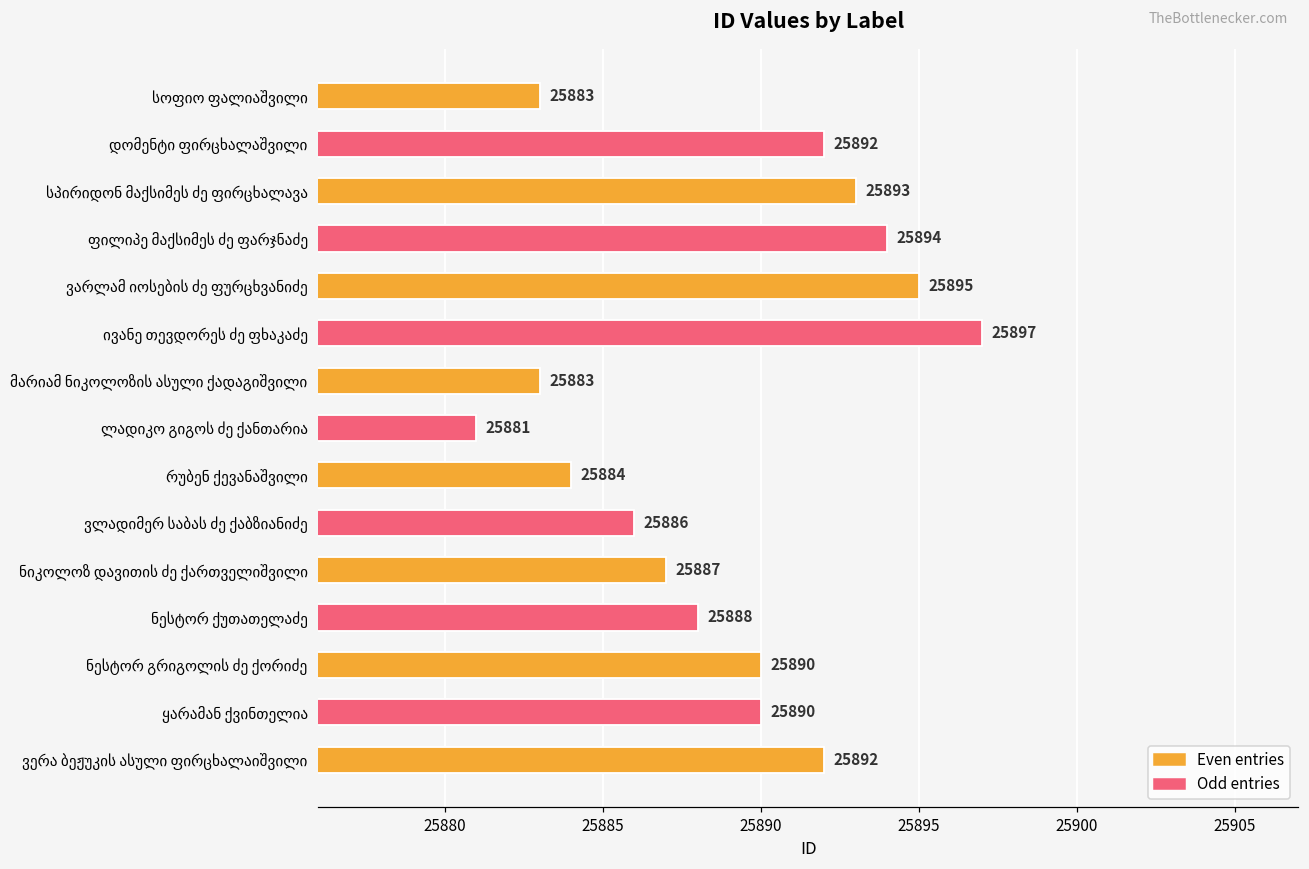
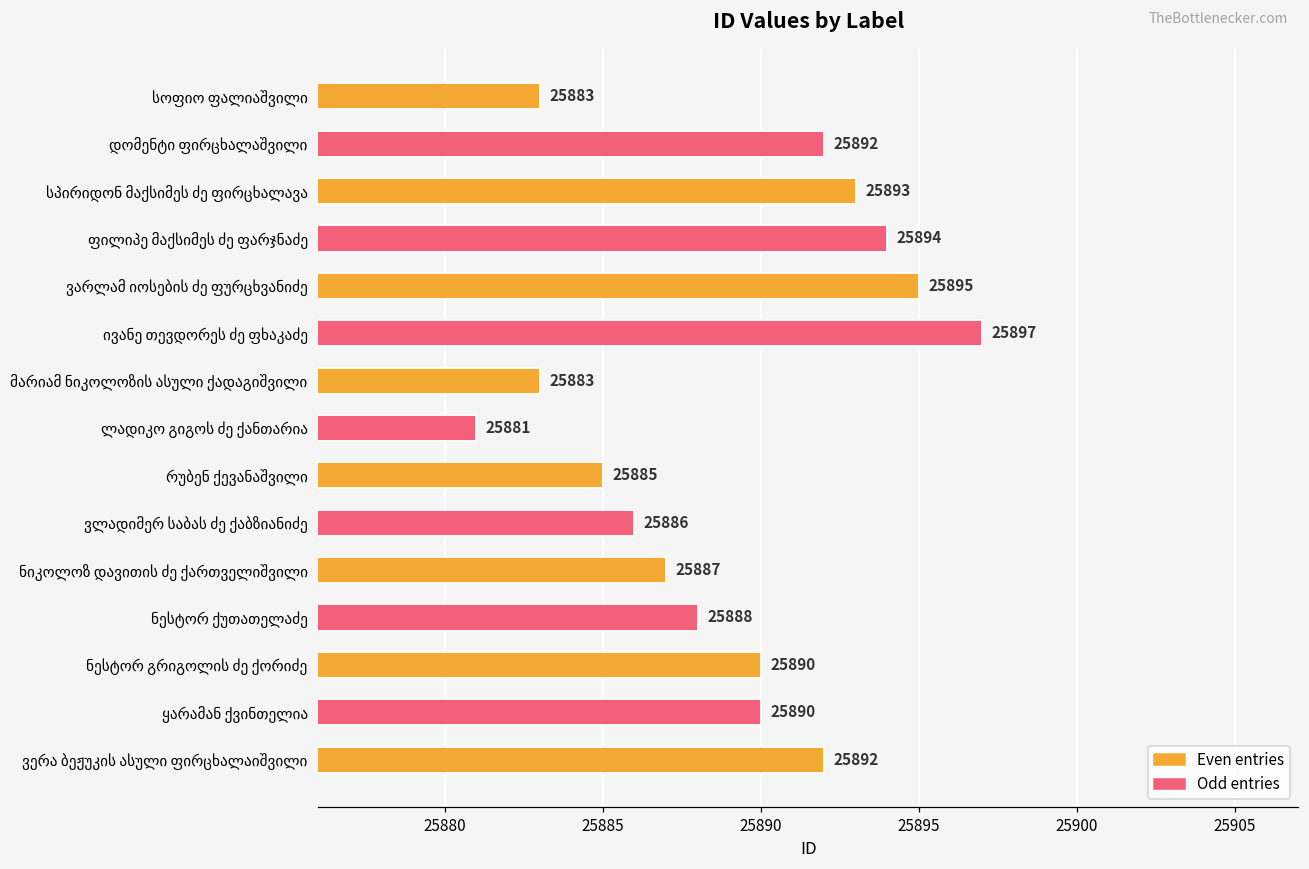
რუბენ ქევანაშვილი: 25884 -> 25885
